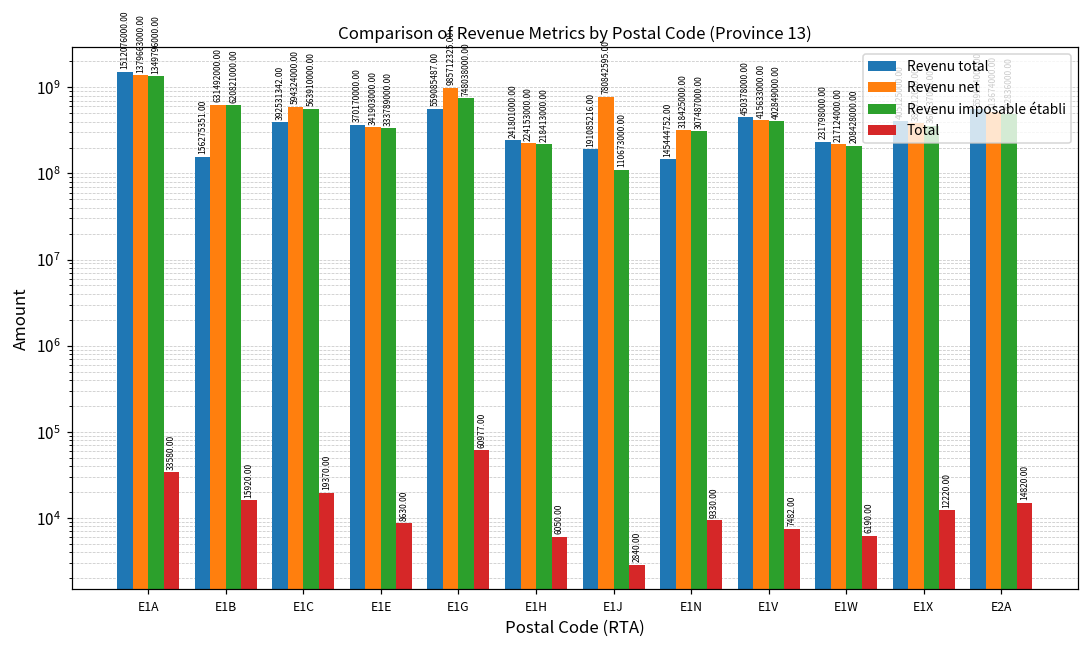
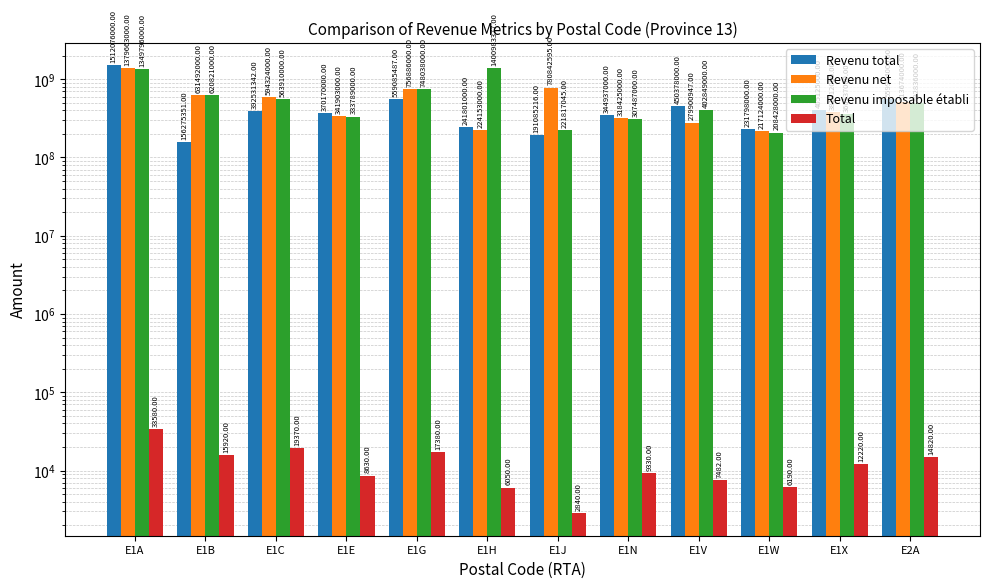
Revenu net, E1G: 985712325.00 -> 756886000.00
Total, E1G: 60977.00 -> 17380.00
Revenu imposable établi, E1H: 218413000.00 -> 1400983377.00
Revenu imposable établi, E1J: 110673000.00 -> 221817045.00
Revenu total, E1N: 145444752.00 -> 344937000.00
Revenu net, E1V: 415633000.00 -> 279900947.00
